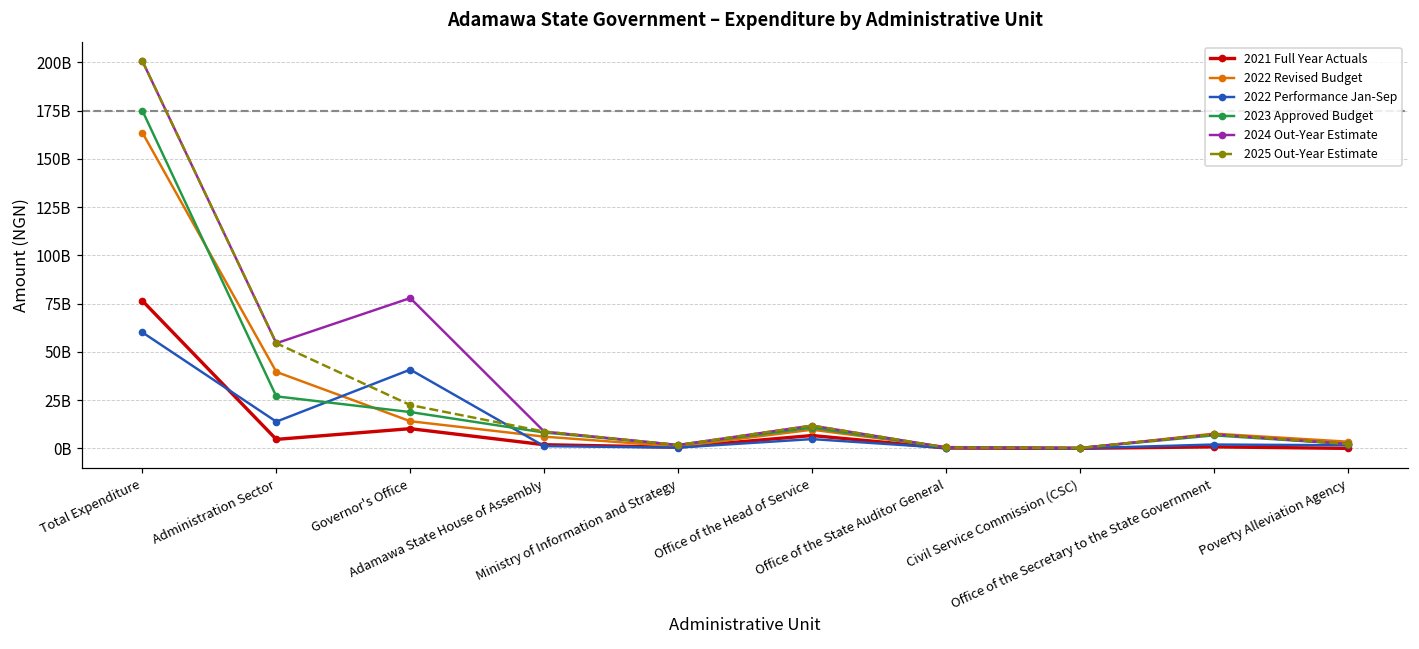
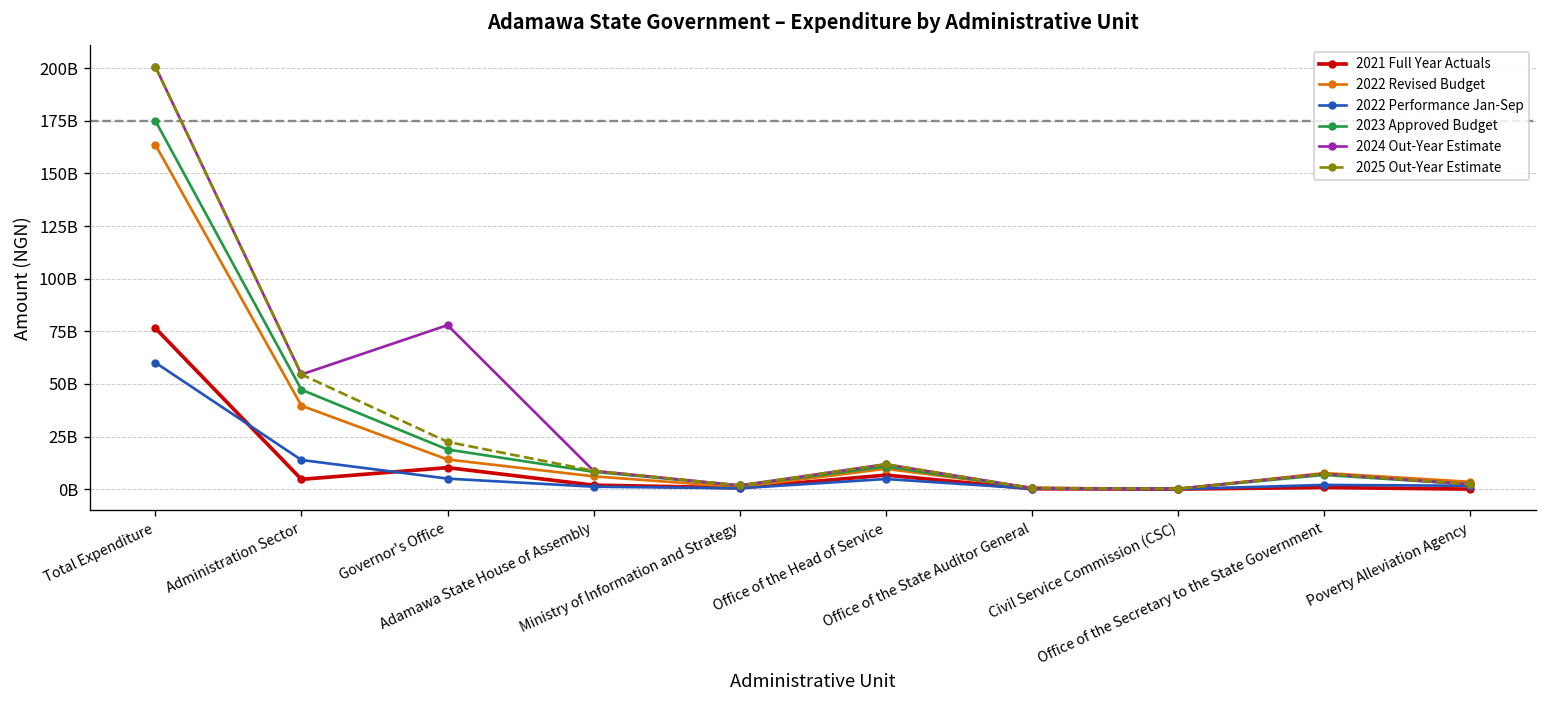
2023 Approved Budget, Administration Sector: 27000000000 -> 47000000000
2022 Performance Jan-Sep, Governor's Office: 41000000000 -> 5000000000
